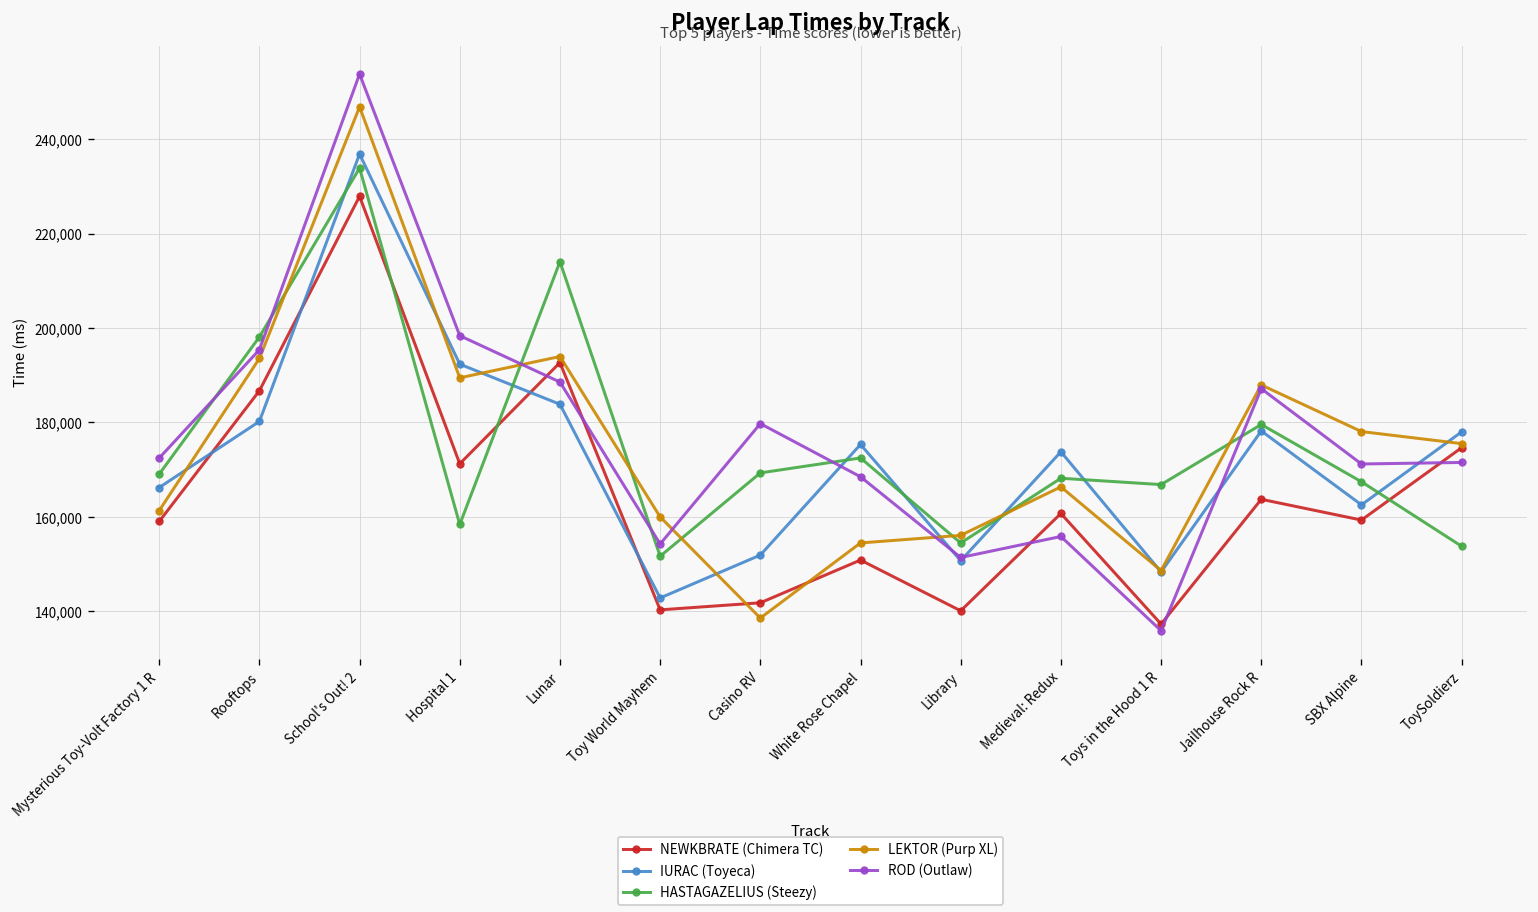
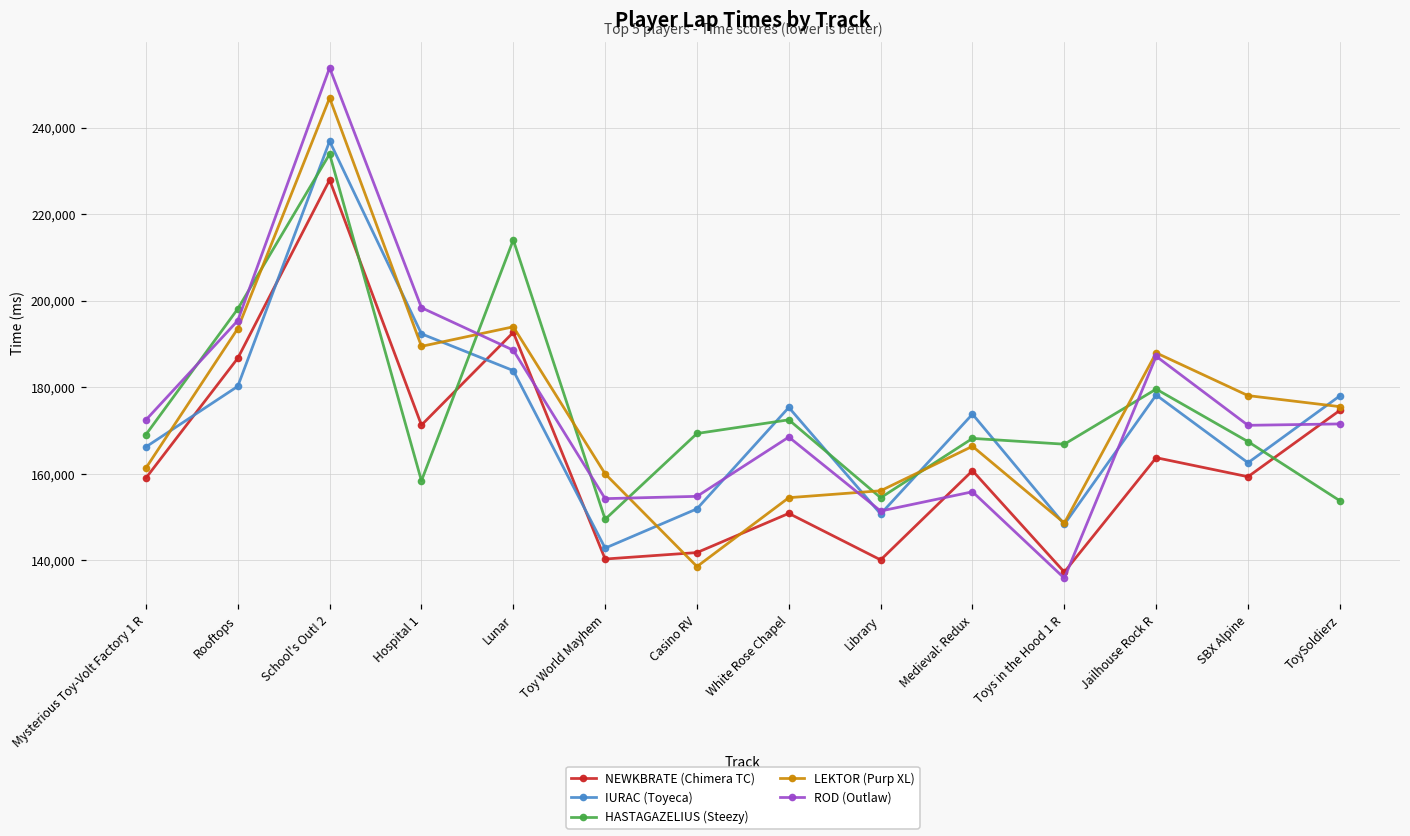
HASTAGAZELIUS (Steezy), Toy World Mayhem: 152,000 -> 149,000
ROD (Outlaw), Casino RV: 180,000 -> 155,000
